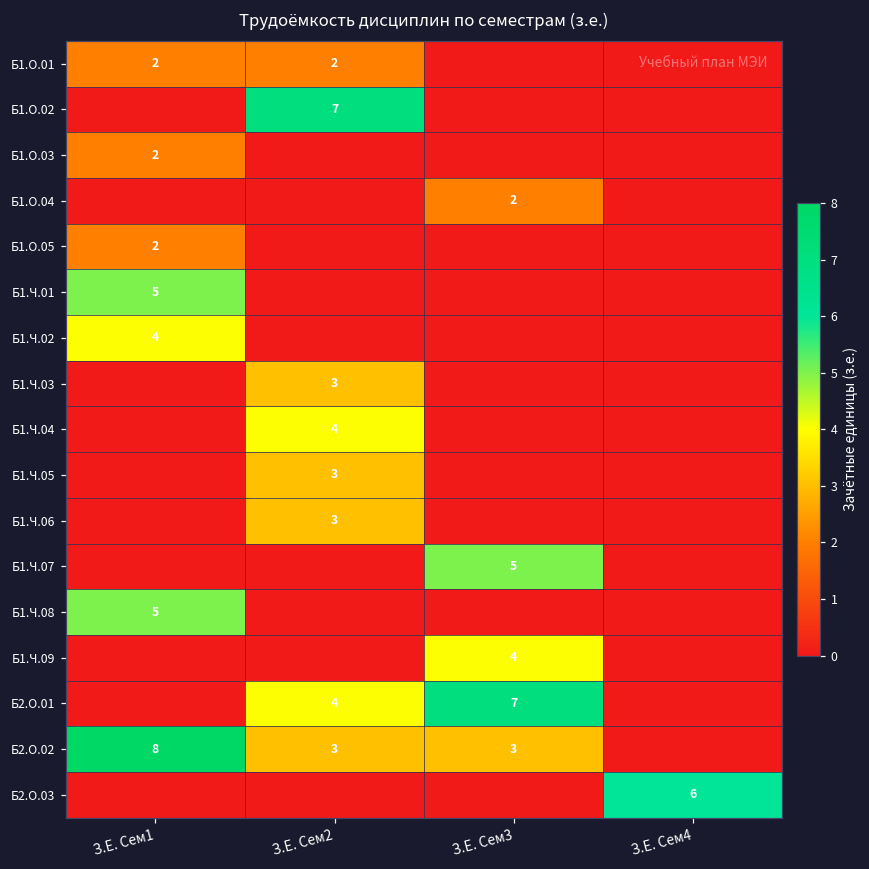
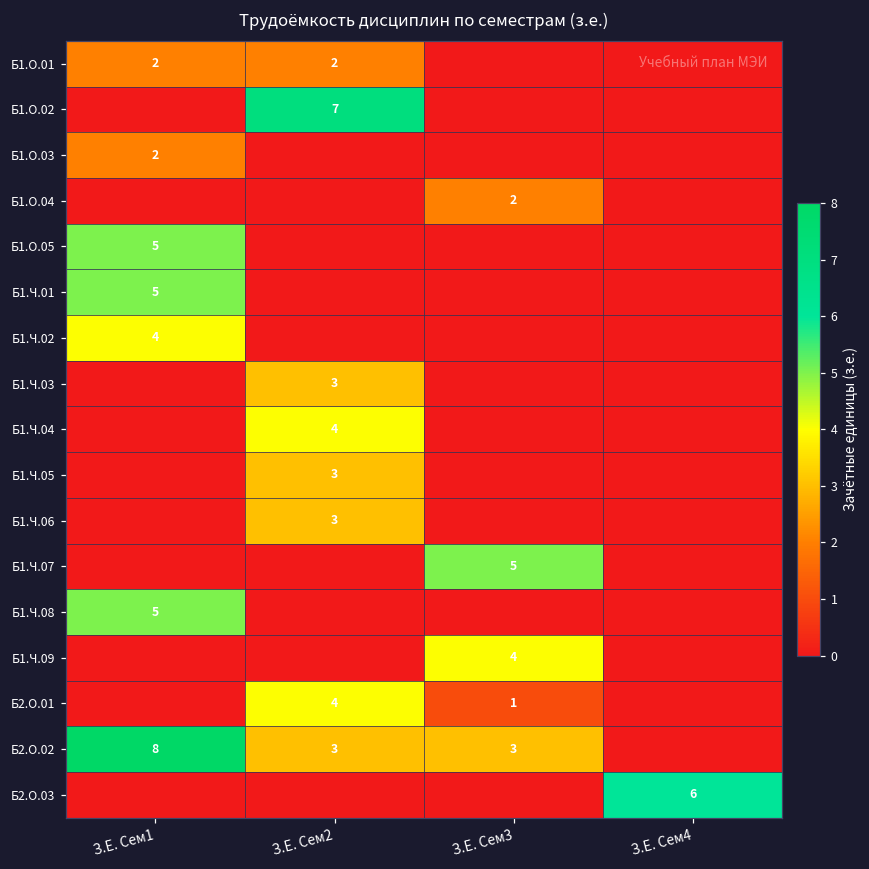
Б1.О.05, З.Е. Сем1: 2 -> 5
Б2.О.01, З.Е. Сем3: 7 -> 1
